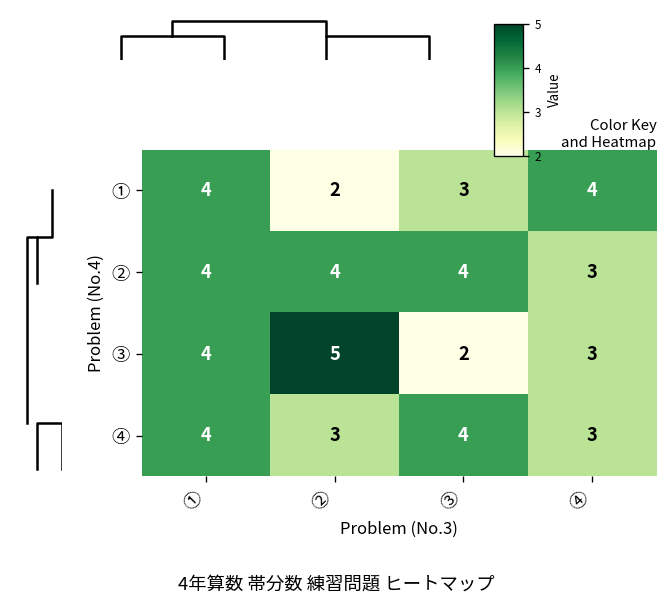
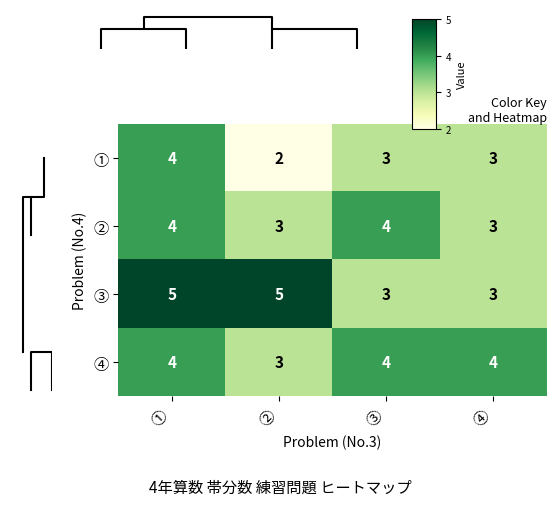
Color Key and Heatmap, ①, ④: 4 -> 3
Color Key and Heatmap, ②, ②: 4 -> 3
Color Key and Heatmap, ③, ①: 4 -> 5
Color Key and Heatmap, ③, ③: 2 -> 3
Color Key and Heatmap, ④, ④: 3 -> 4
